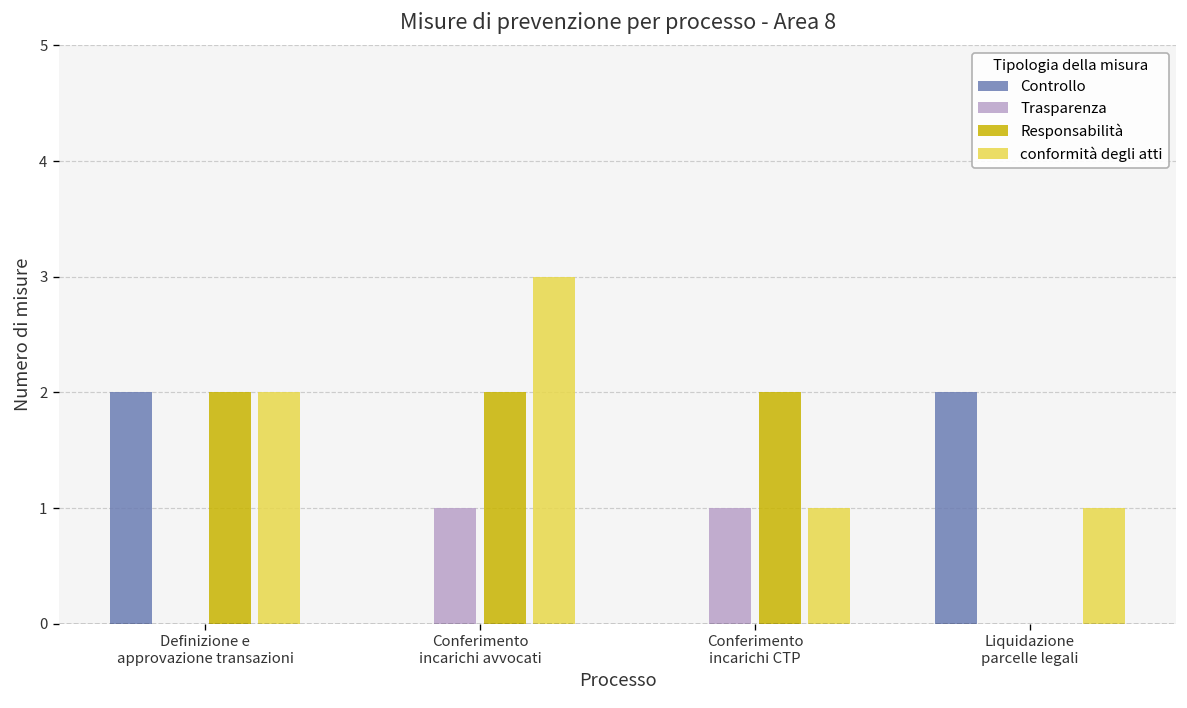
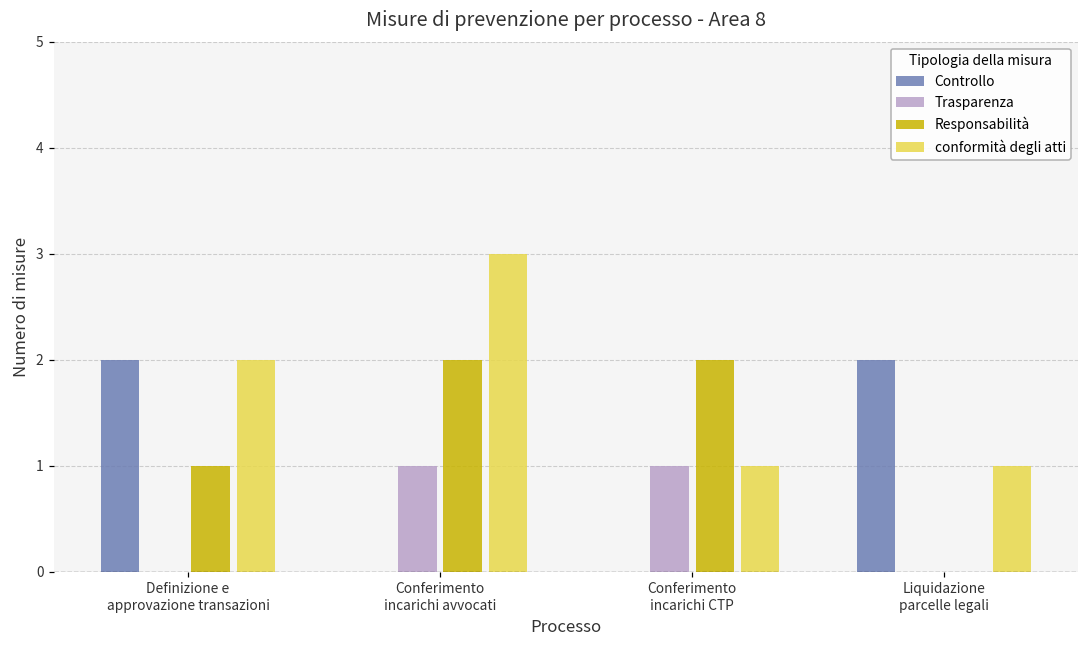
Responsabilità, Definizione e approvazione transazioni: 2 -> 1
